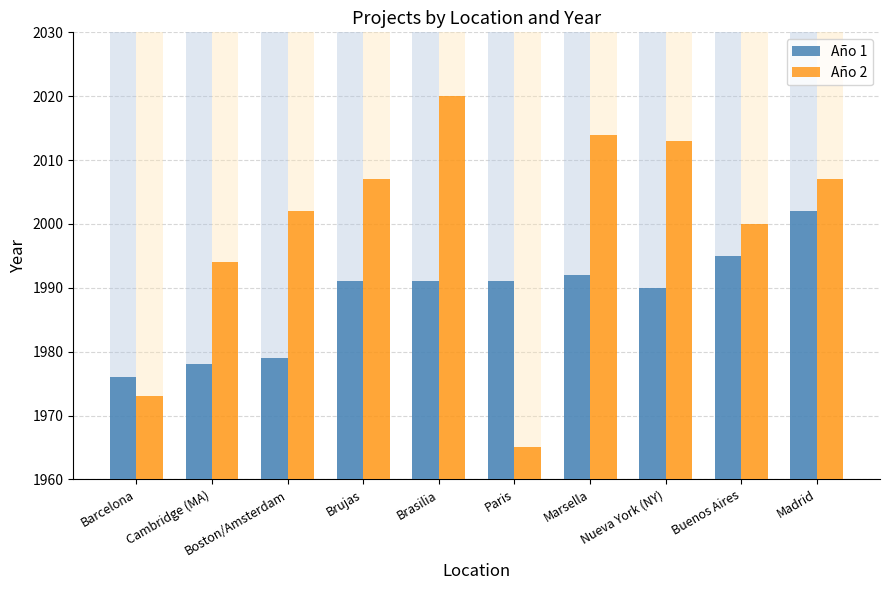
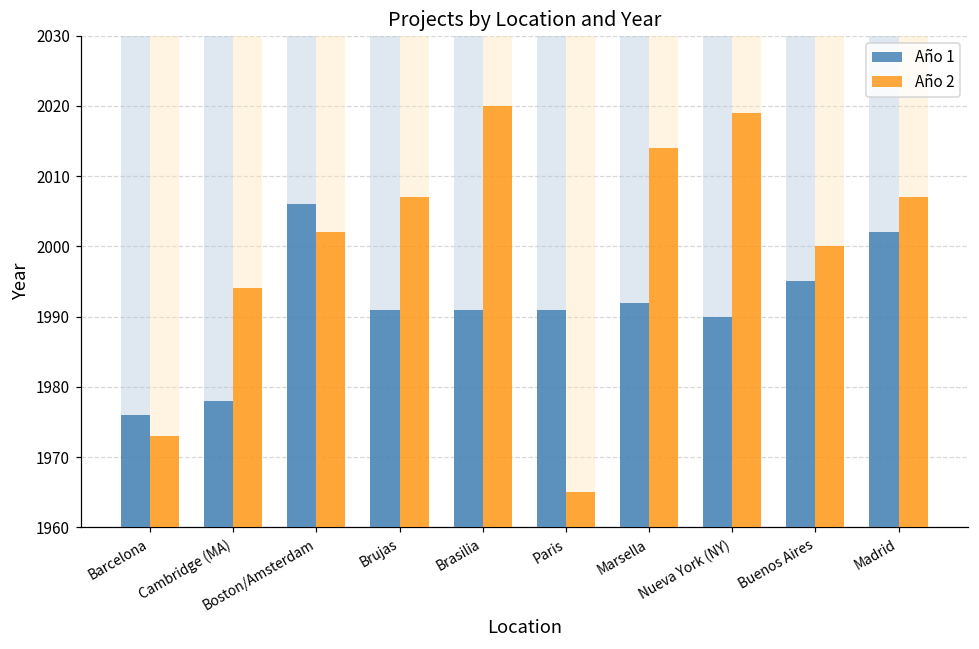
Año 1, Boston/Amsterdam: 1979 -> 2006
Año 2, Nueva York (NY): 2013 -> 2019
